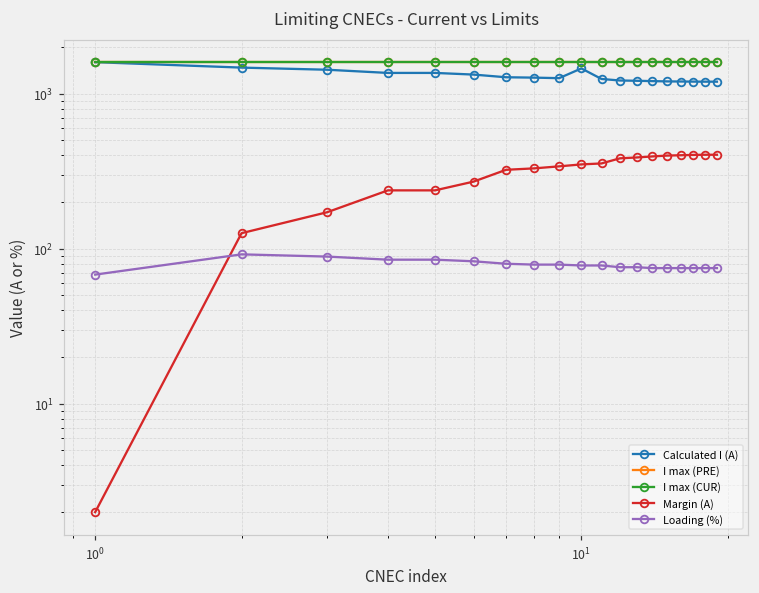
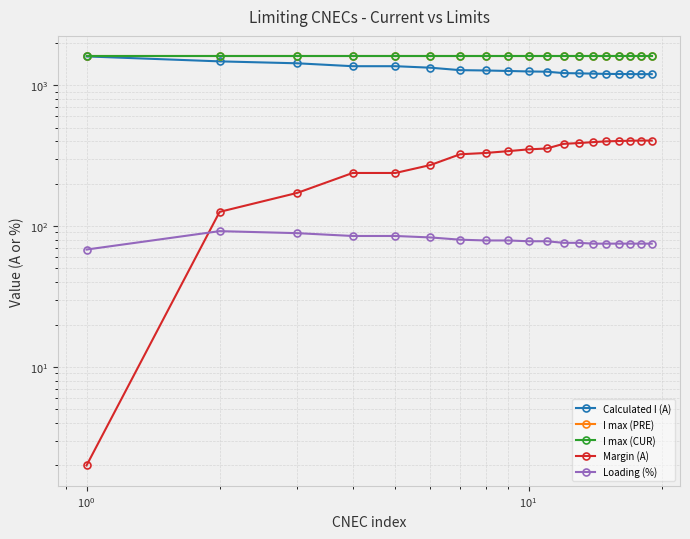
Calculated I (A), 10^1: 1500 -> 1300
